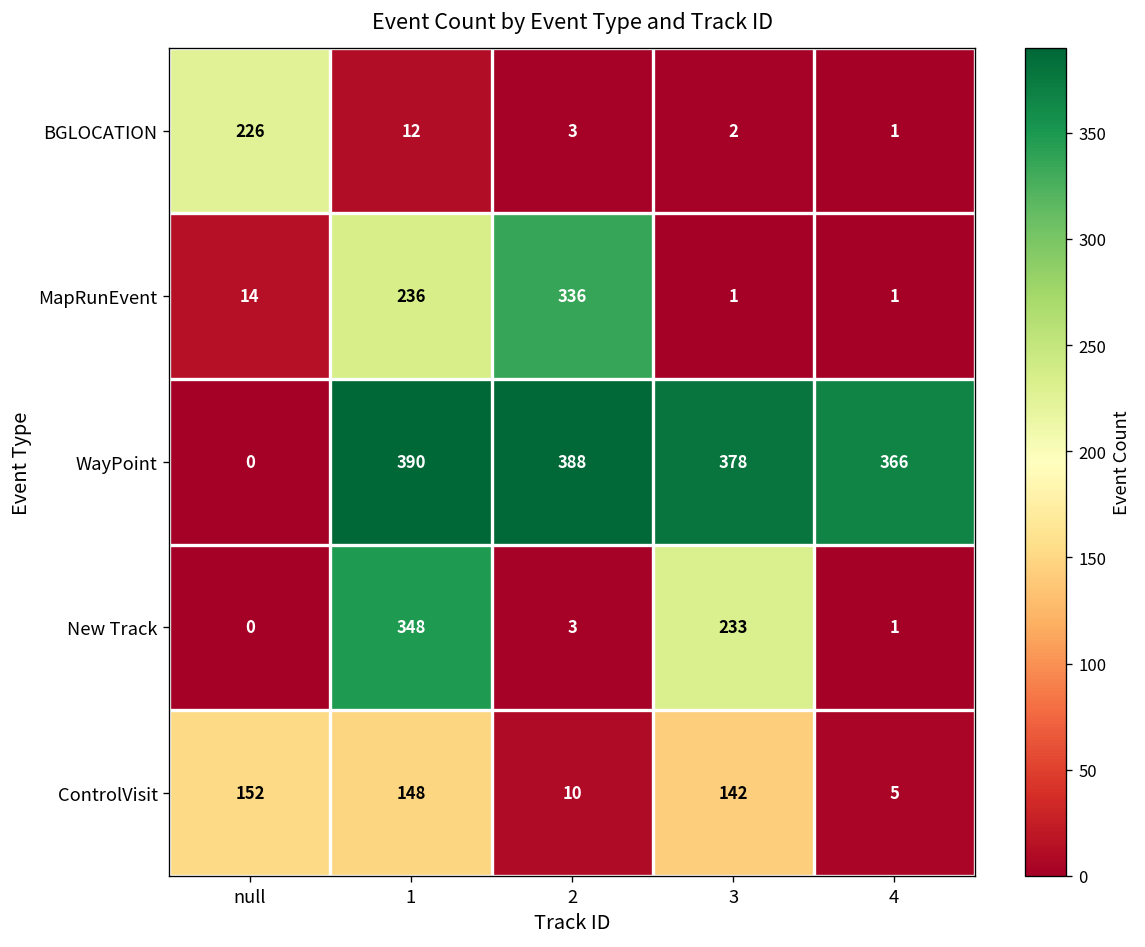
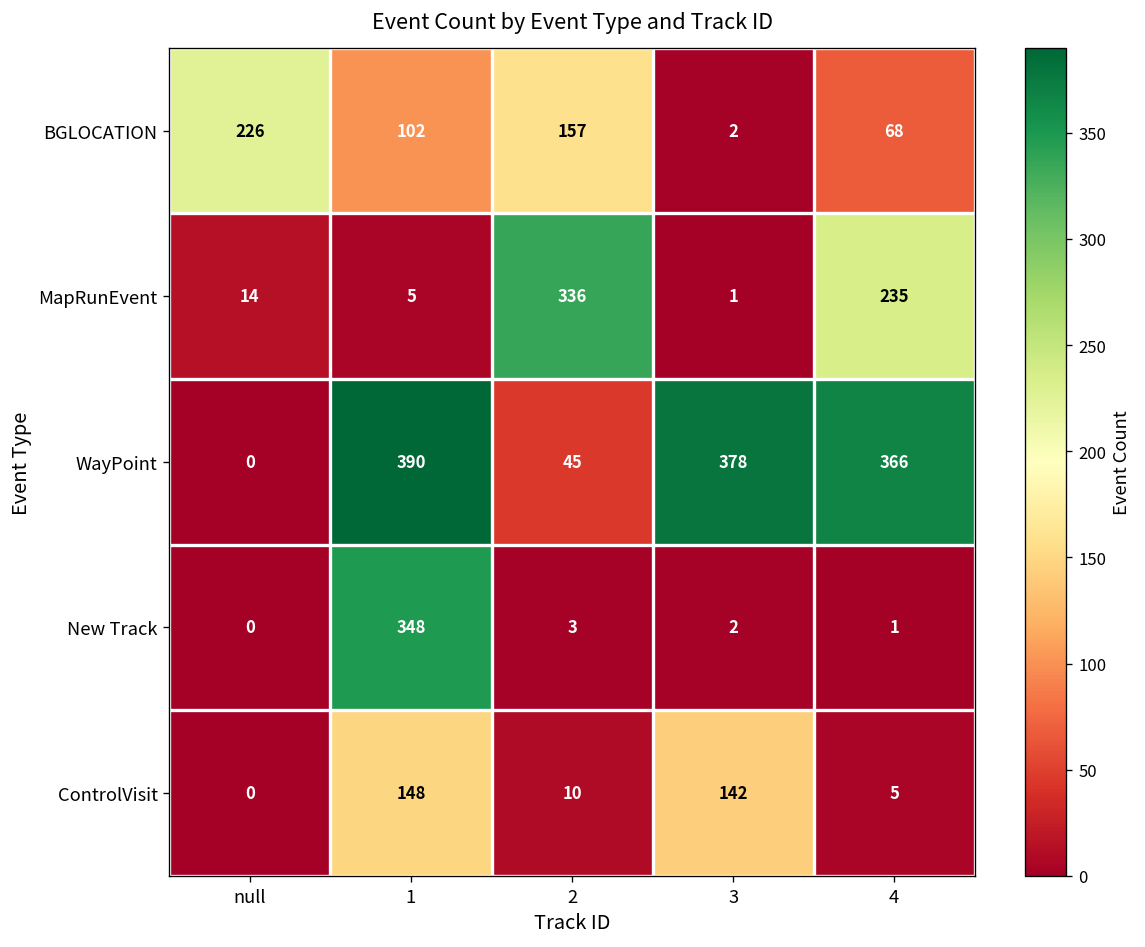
BGLOCATION, 1: 12 -> 102
BGLOCATION, 2: 3 -> 157
BGLOCATION, 4: 1 -> 68
MapRunEvent, 1: 236 -> 5
MapRunEvent, 4: 1 -> 235
WayPoint, 2: 388 -> 45
New Track, 3: 233 -> 2
ControlVisit, null: 152 -> 0
